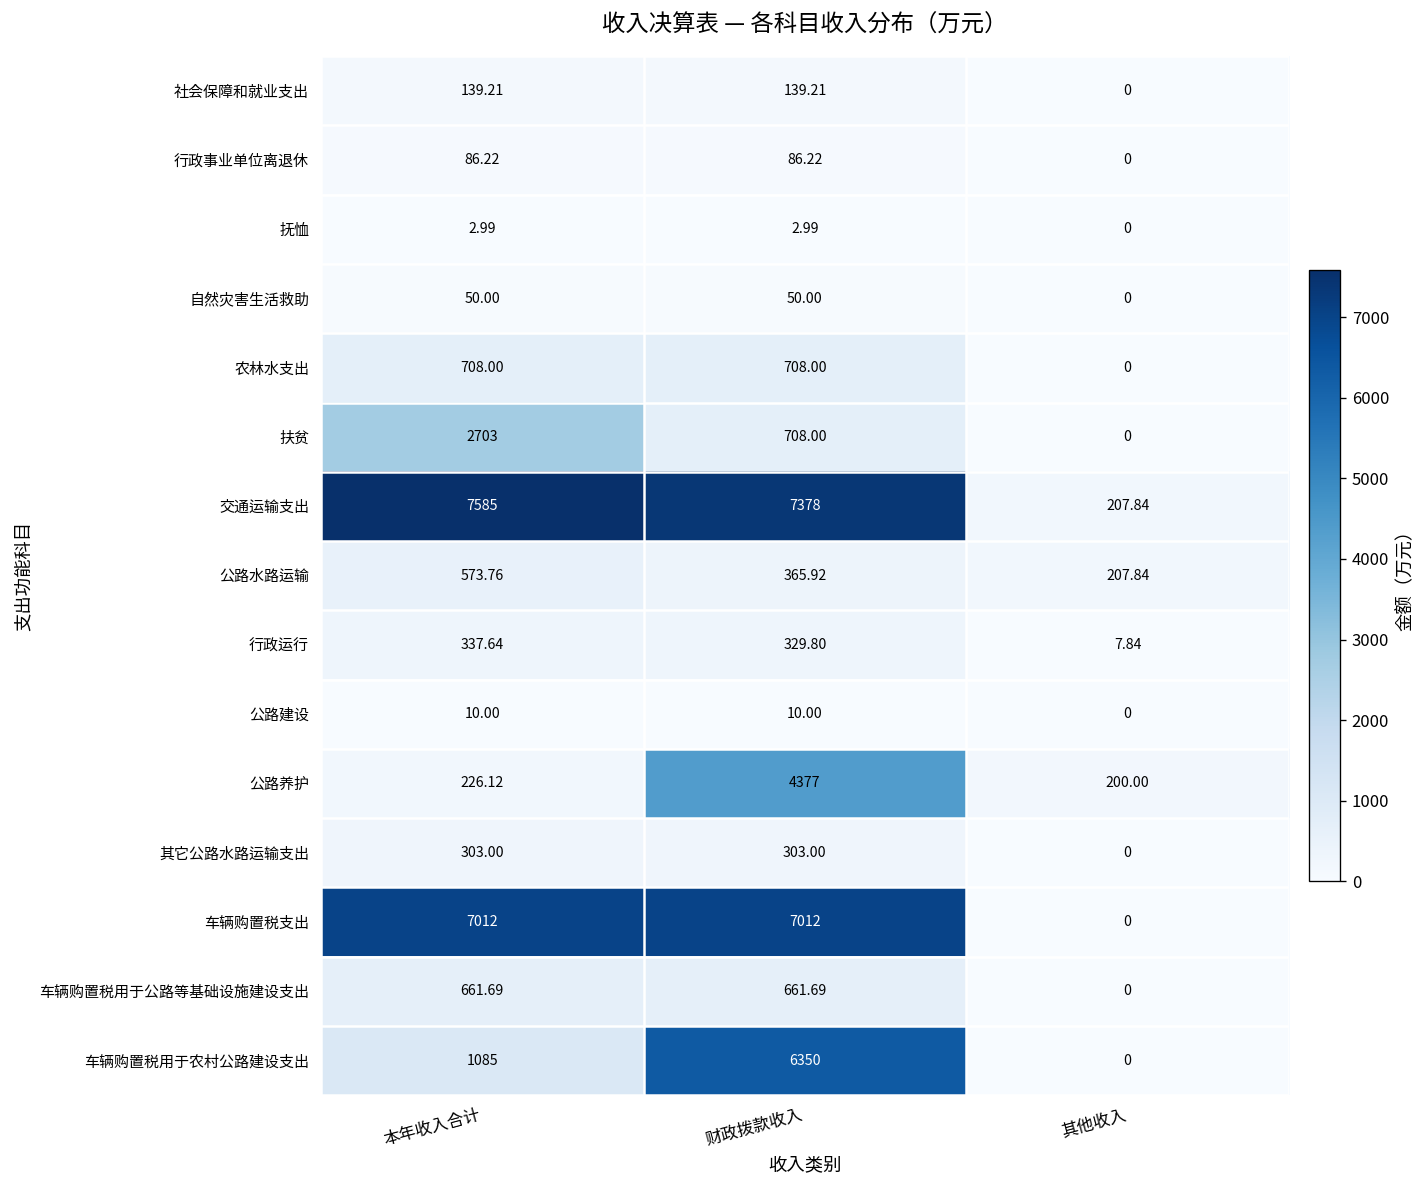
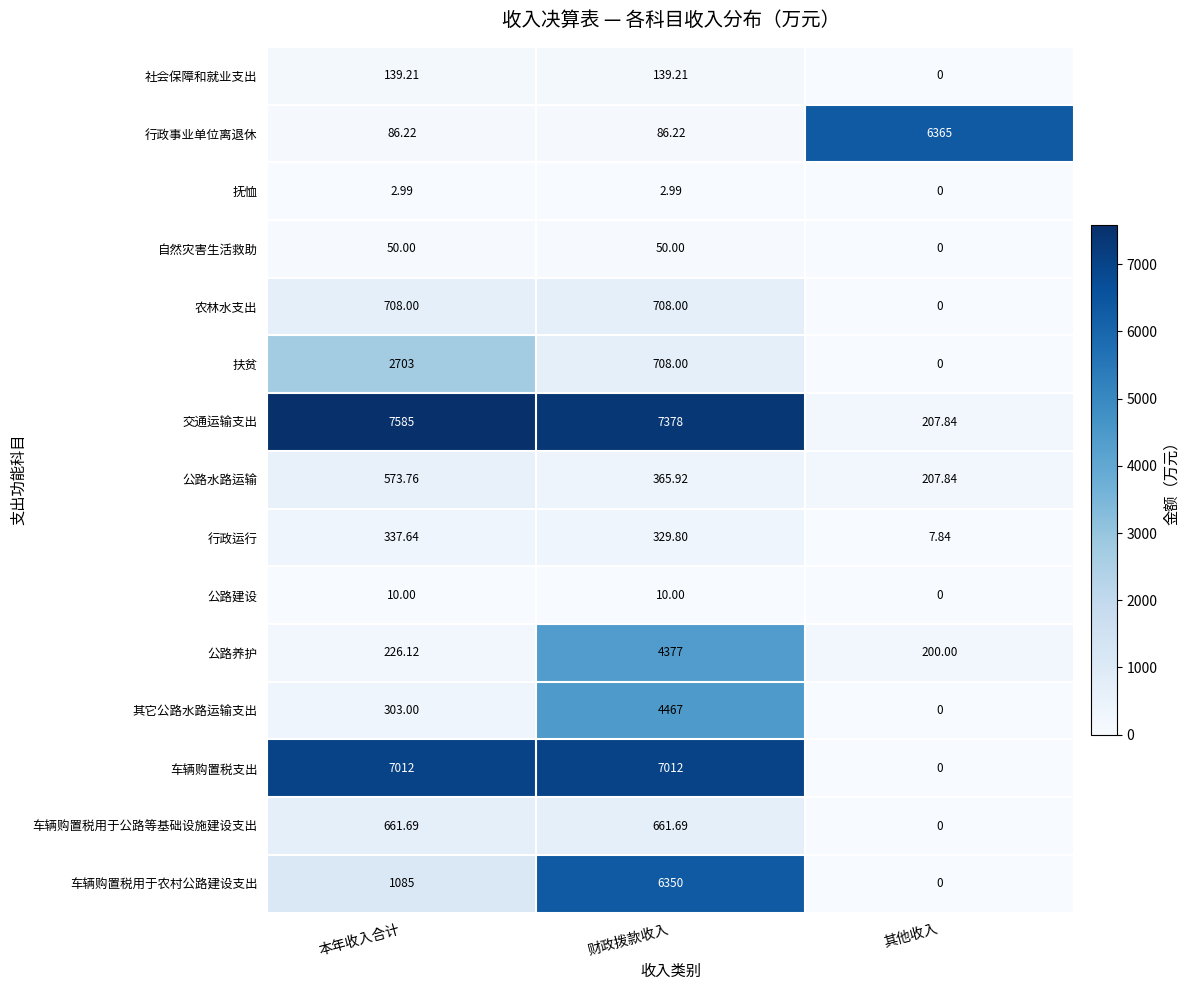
行政事业单位离退休, 其他收入: 0 -> 6365
其它公路水路运输支出, 财政拨款收入: 303.00 -> 4467
